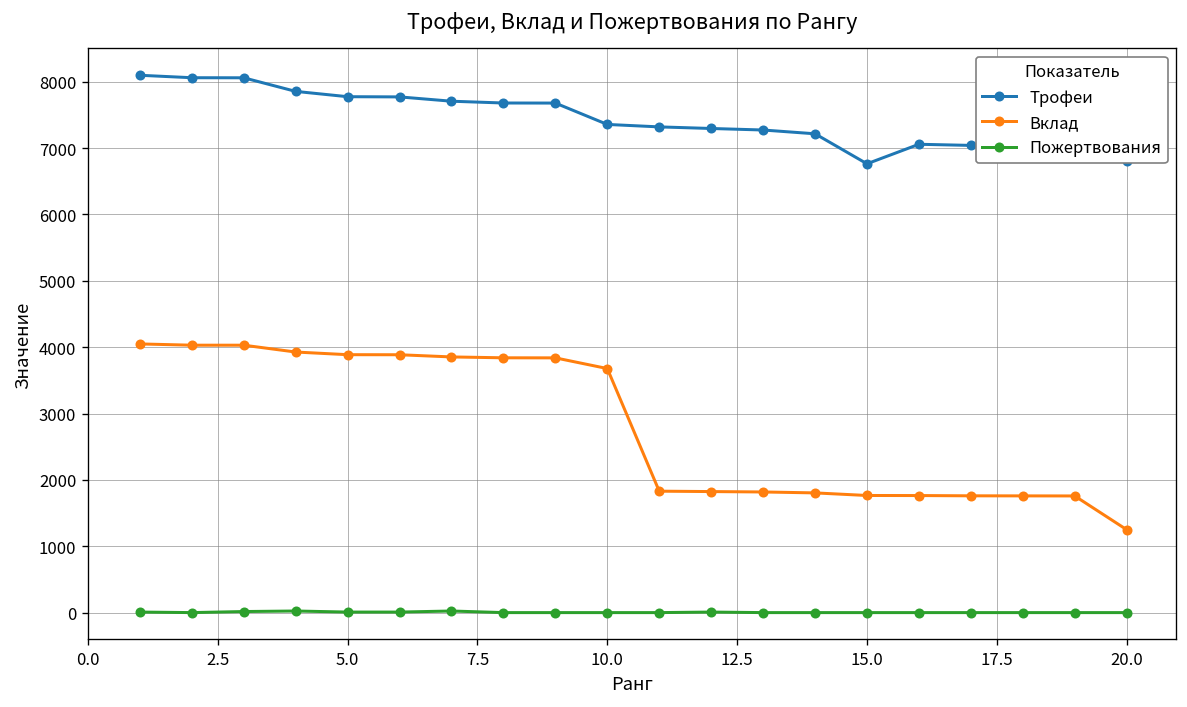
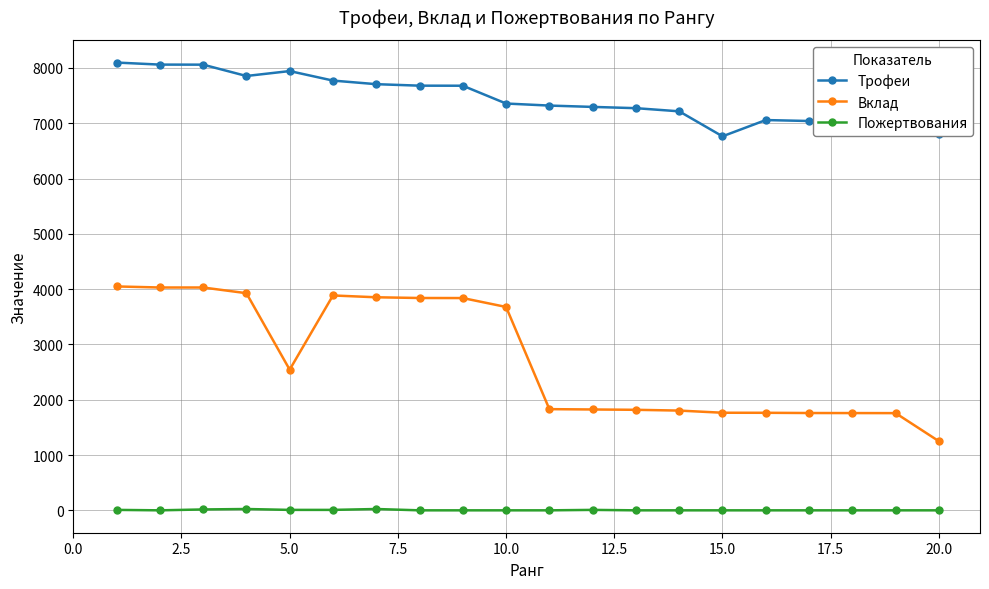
Трофеи, 5.0: 7800 -> 7900
Вклад, 5.0: 3900 -> 2500
